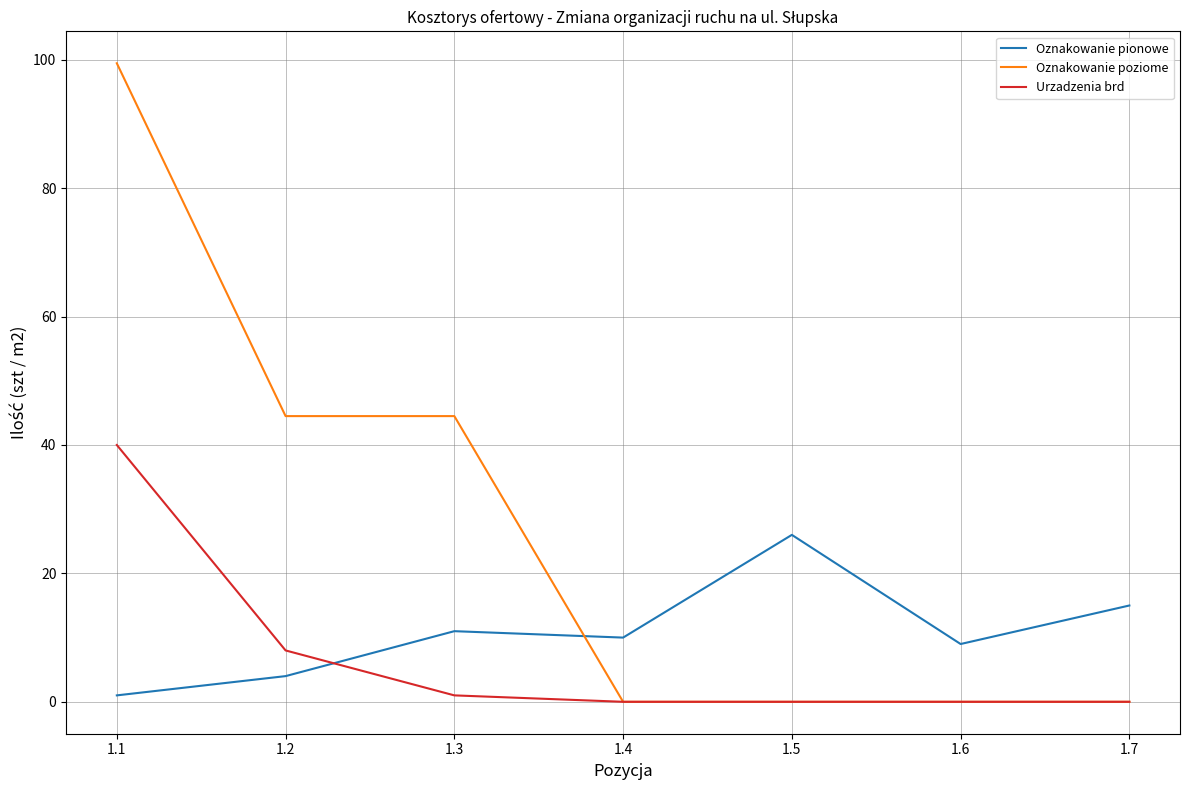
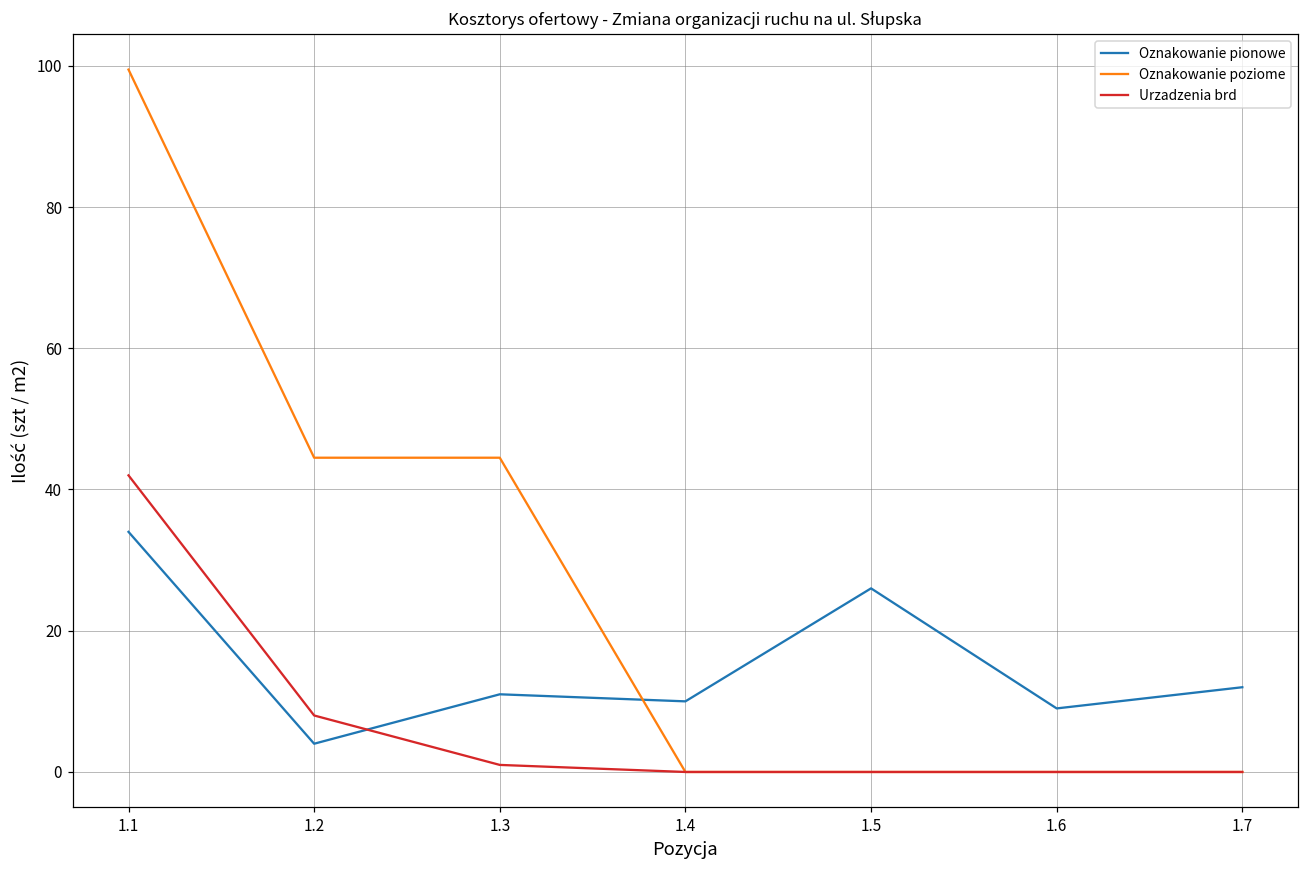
Oznakowanie pionowe, 1.1: 1 -> 34
Urzadzenia brd, 1.1: 40 -> 42
Oznakowanie pionowe, 1.7: 15 -> 12
